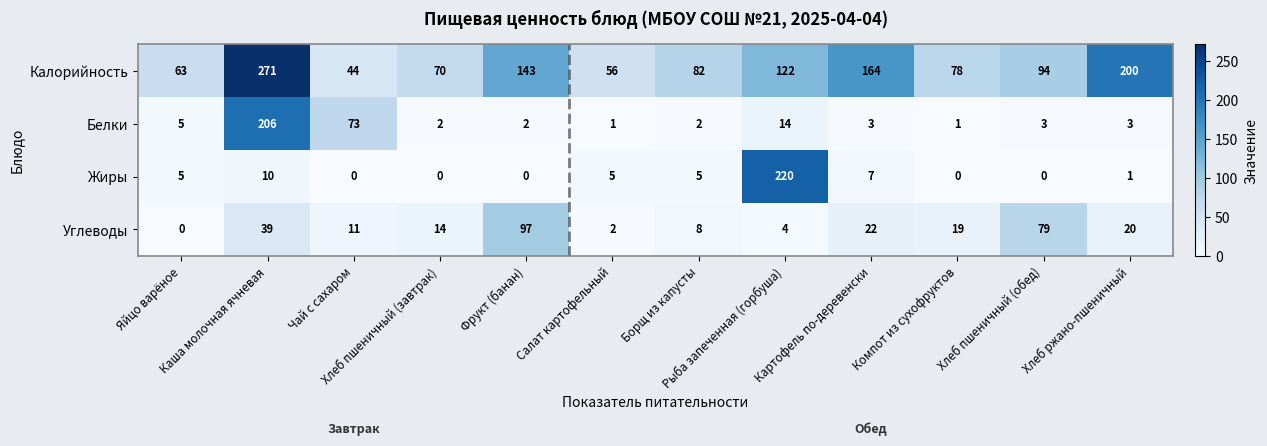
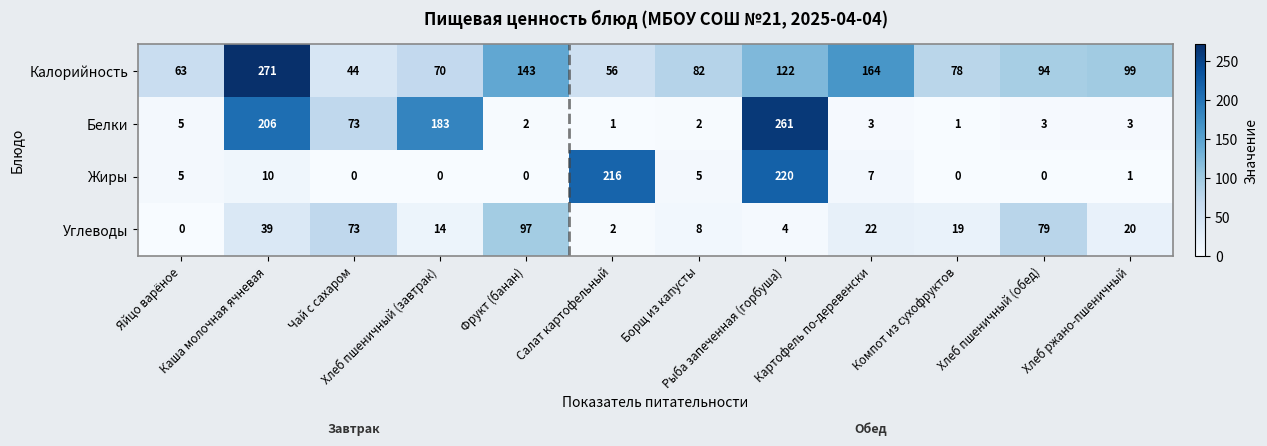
Калорийность, Хлеб ржано-пшеничный: 200 -> 99
Белки, Хлеб пшеничный (завтрак): 2 -> 183
Белки, Рыба запеченная (горбуша): 14 -> 261
Жиры, Салат картофельный: 5 -> 216
Углеводы, Чай с сахаром: 11 -> 73
